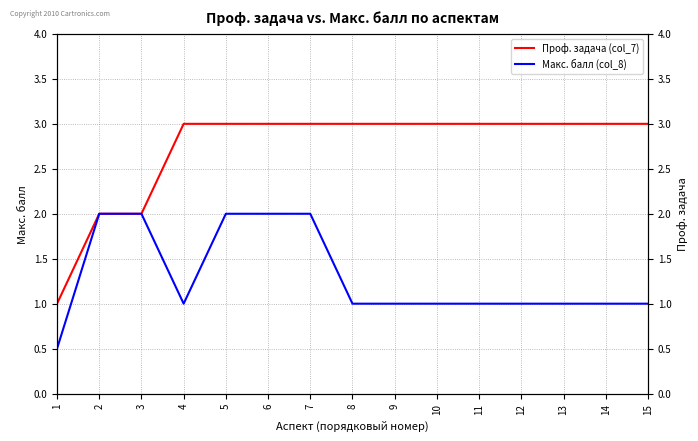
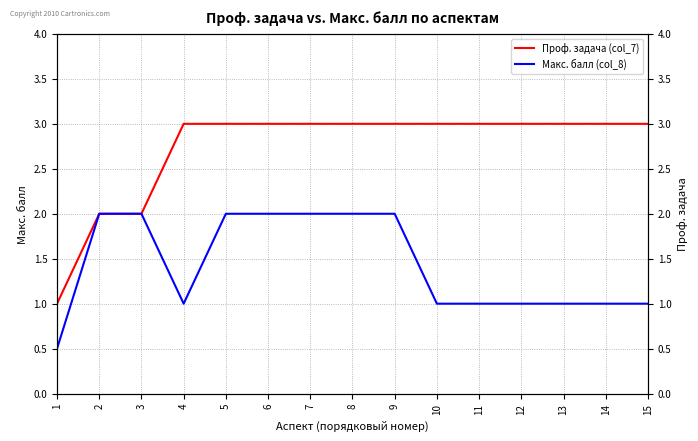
Макс. балл (col_8), 8: 1 -> 2
Макс. балл (col_8), 9: 1 -> 2
